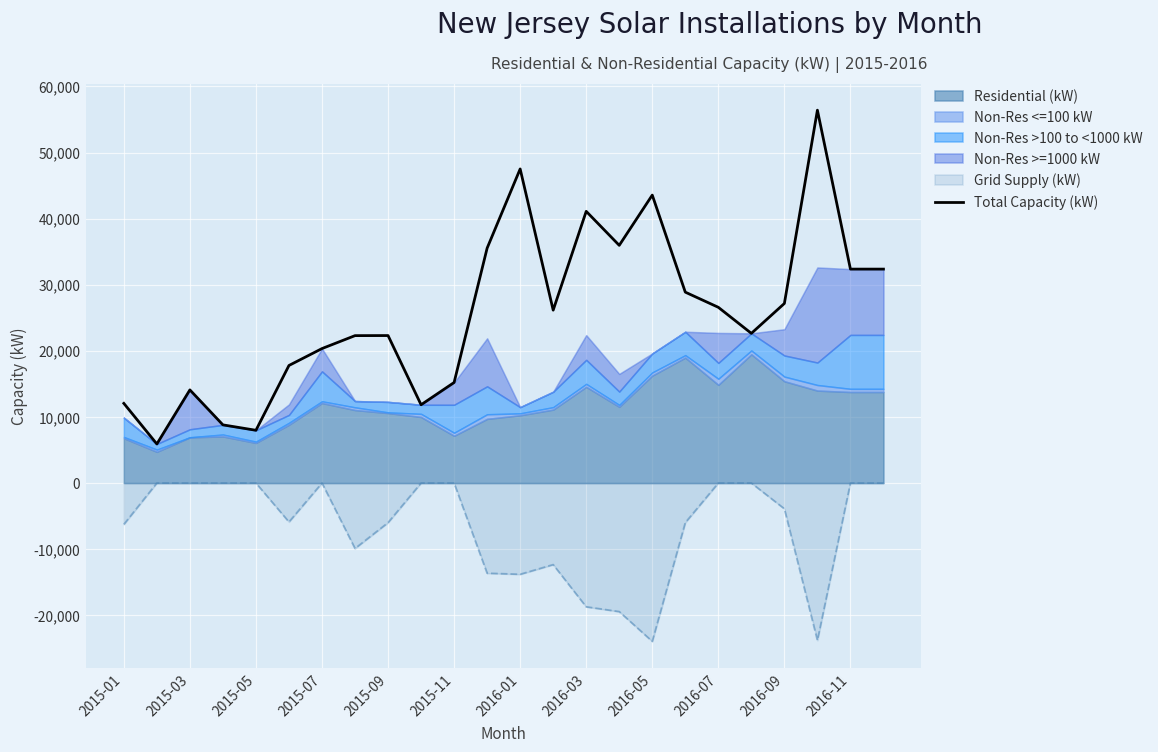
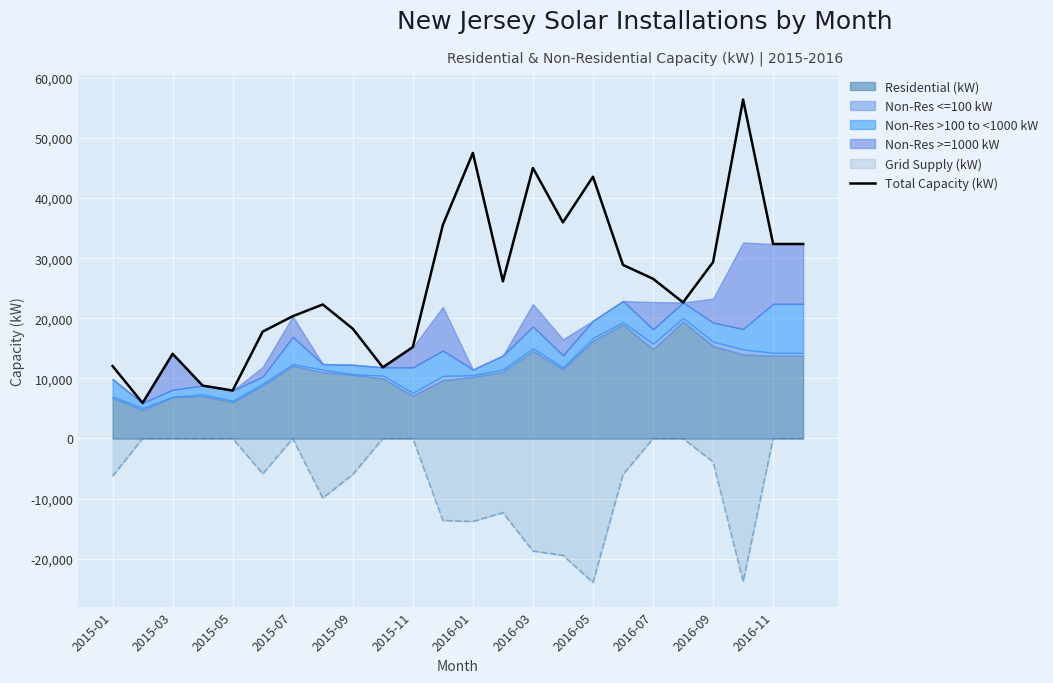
Total Capacity (kW), 2015-09: 22,000 -> 18,000
Total Capacity (kW), 2016-03: 41,000 -> 45,000
Total Capacity (kW), 2016-09: 27,000 -> 29,000
